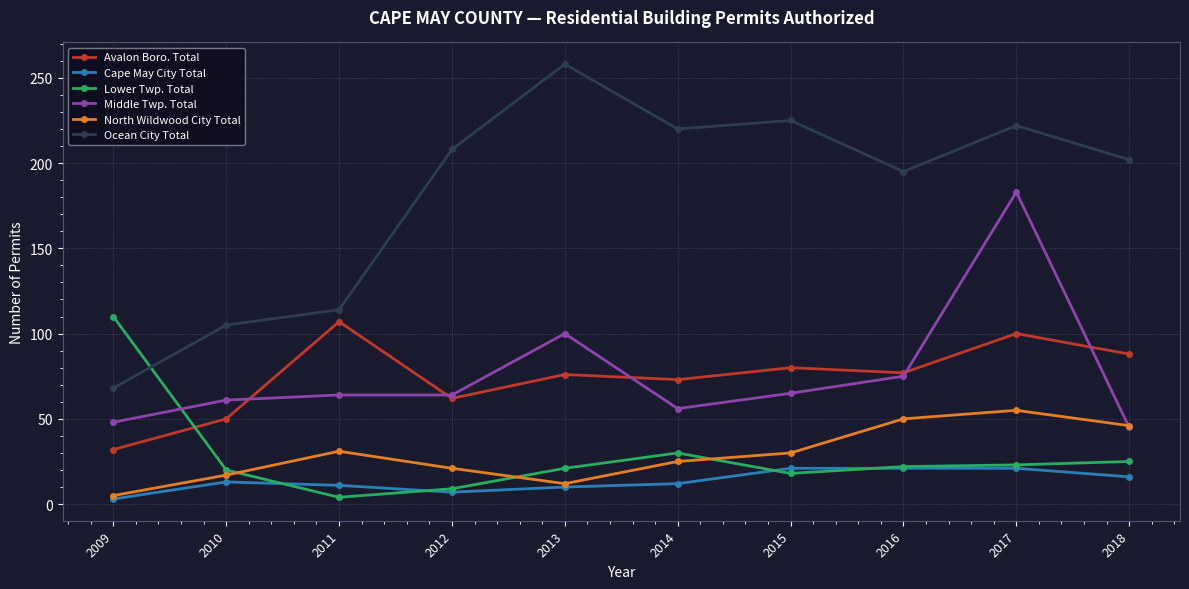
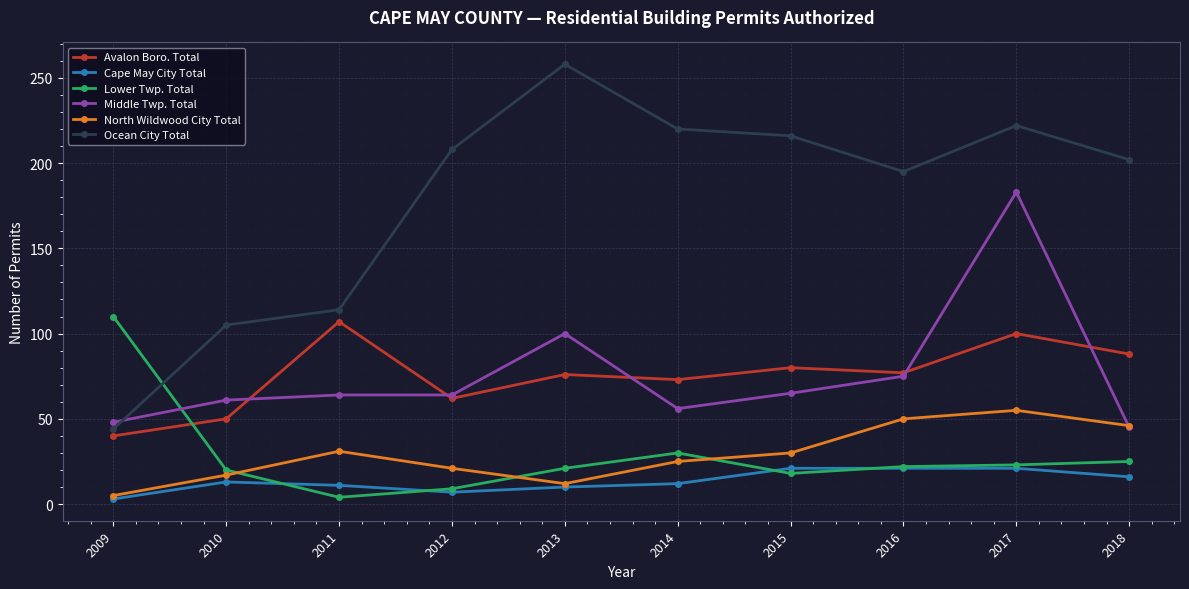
Avalon Boro. Total, 2009: 32 -> 40
Ocean City Total, 2009: 68 -> 44
Ocean City Total, 2015: 225 -> 216
